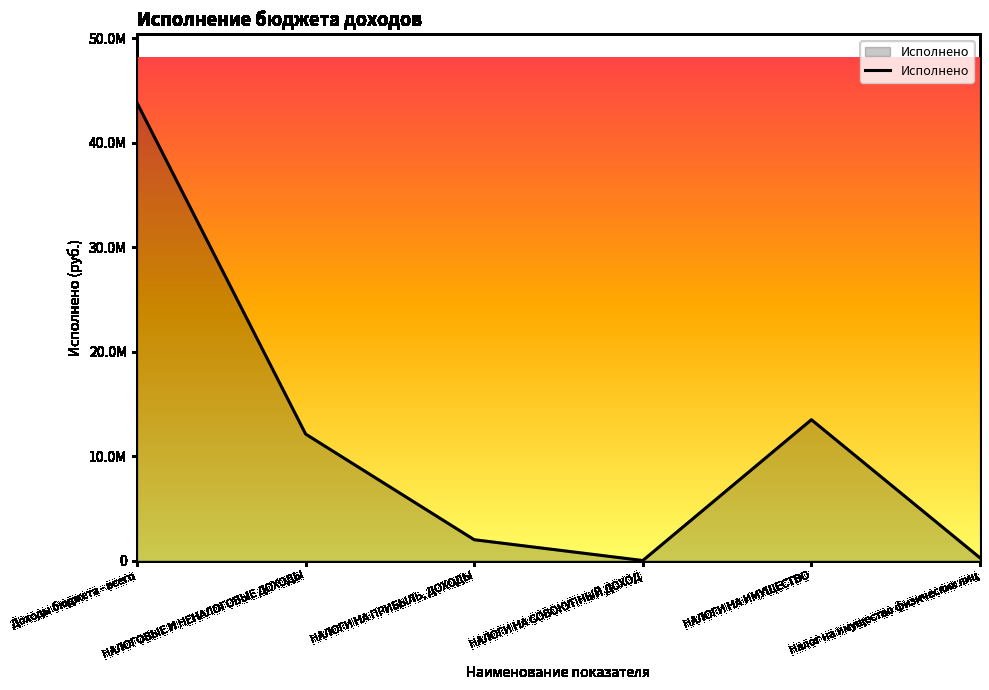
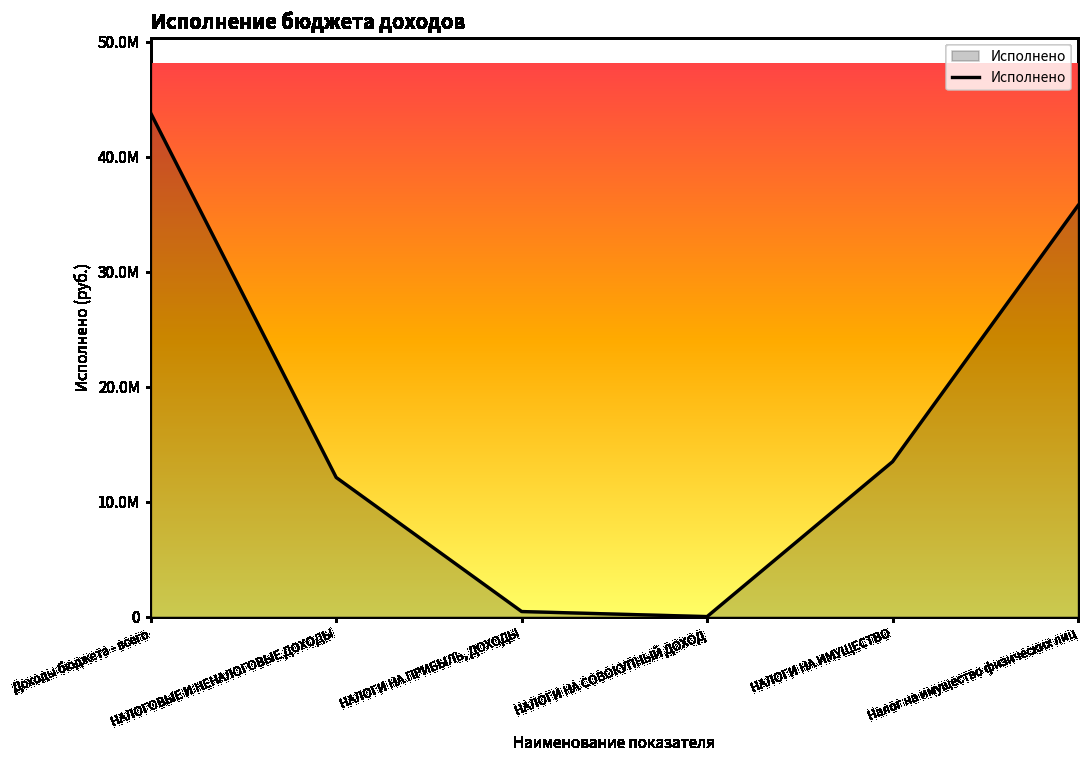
НАЛОГИ НА ПРИБЫЛЬ, ДОХОДЫ: 2000000 -> 400000
Налог на имущество физических лиц: 300000 -> 35800000
